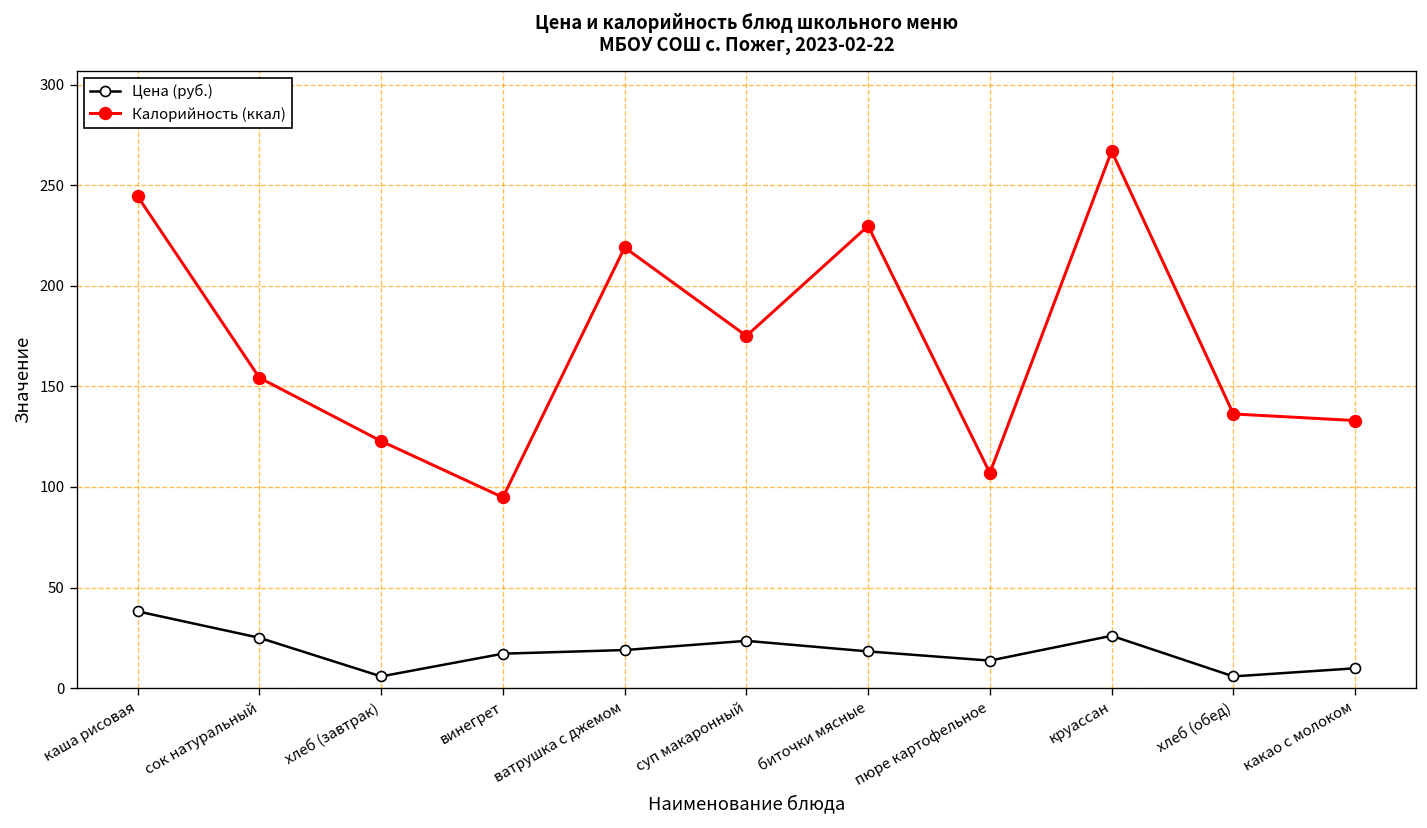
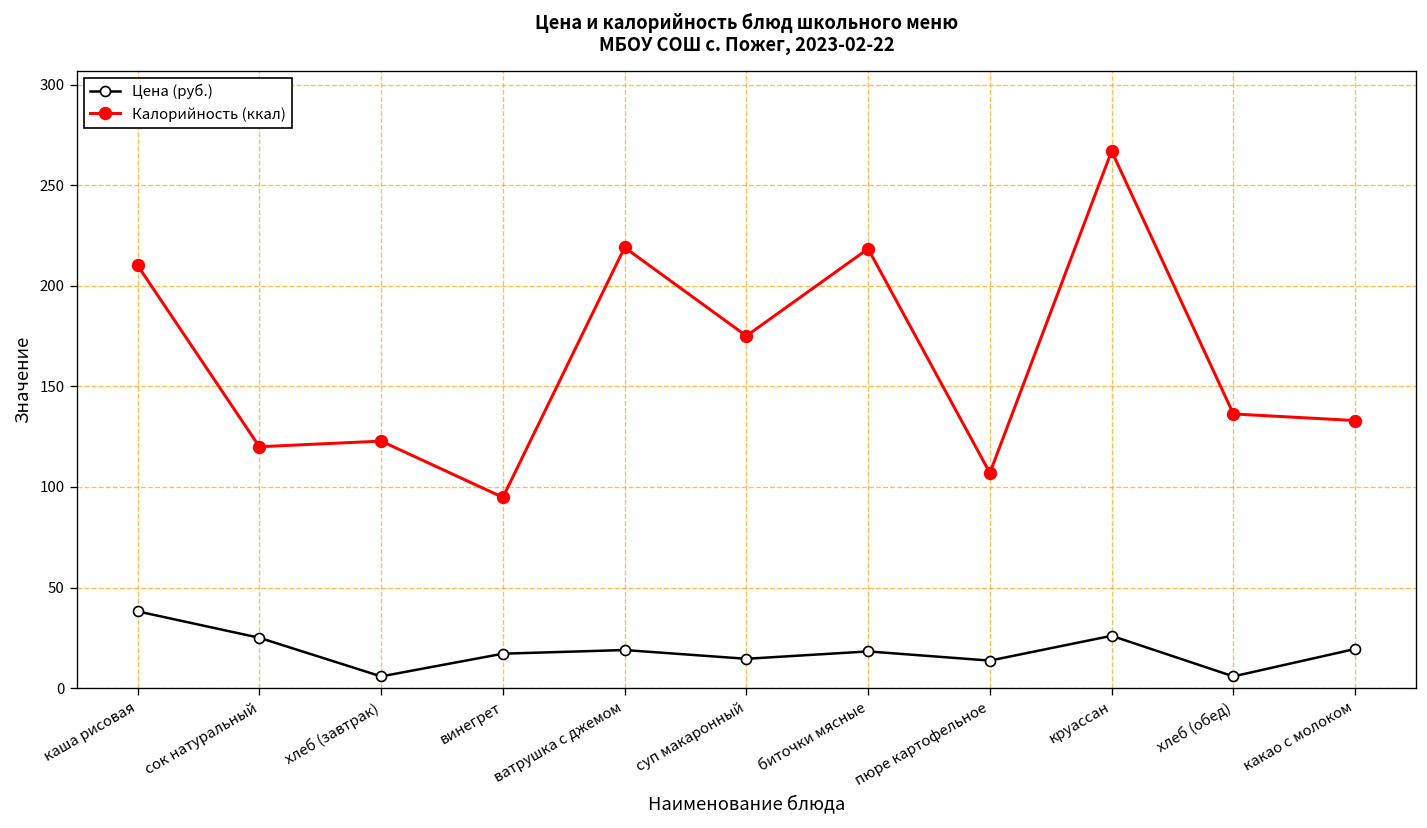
Калорийность (ккал), каша рисовая: 245 -> 210
Калорийность (ккал), сок натуральный: 154 -> 120
Цена (руб.), суп макаронный: 23 -> 15
Калорийность (ккал), биточки мясные: 230 -> 218
Цена (руб.), какао с молоком: 10 -> 19
